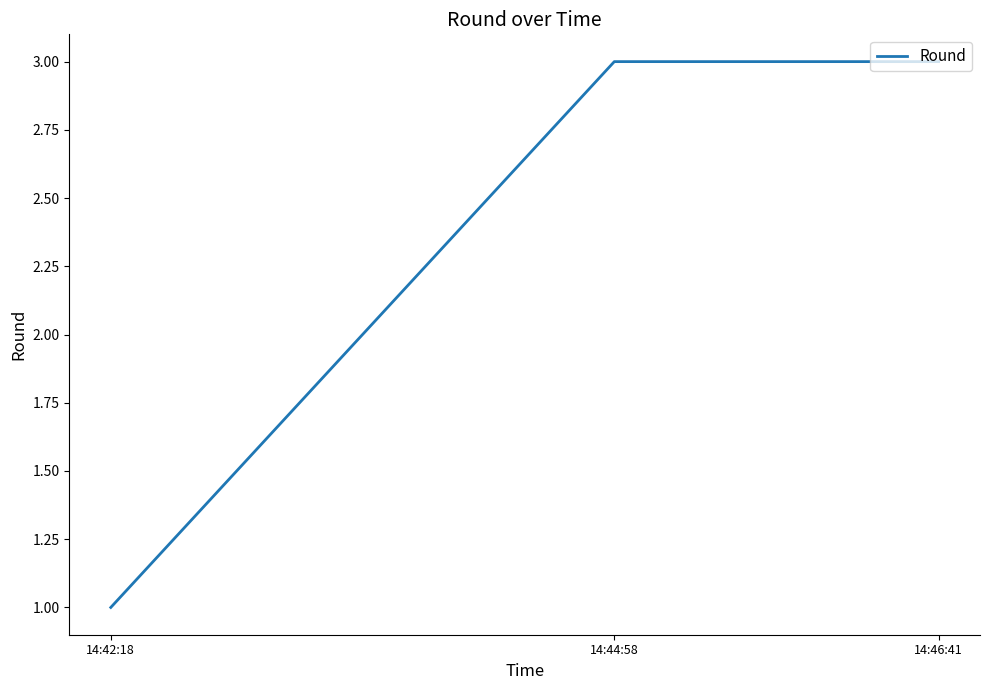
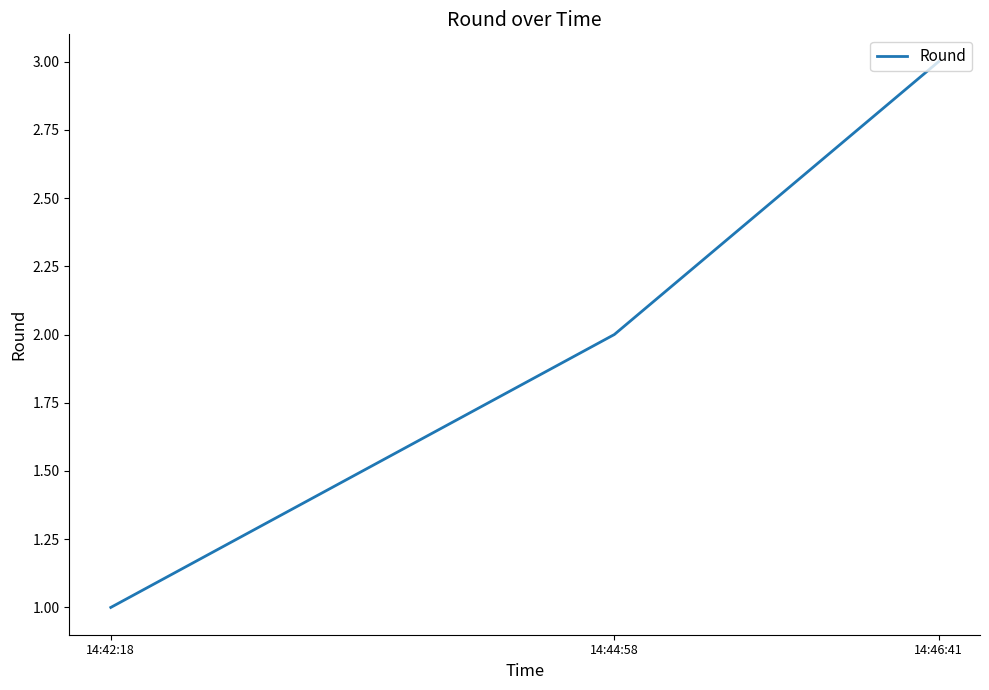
14:44:58: 3 -> 2
